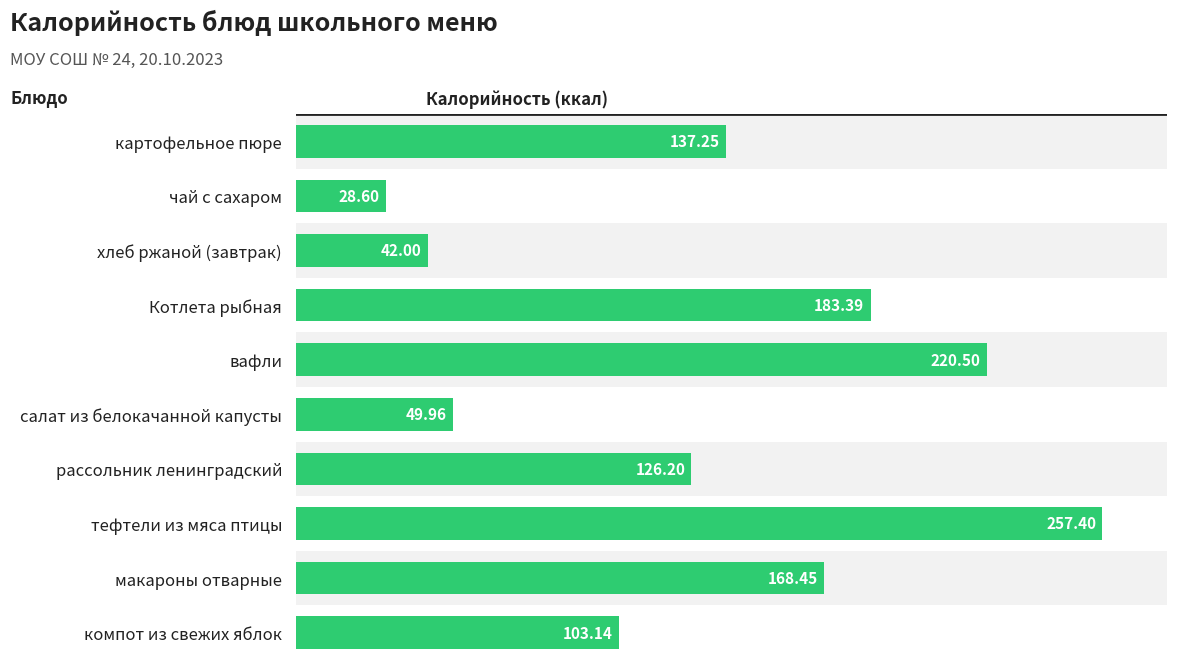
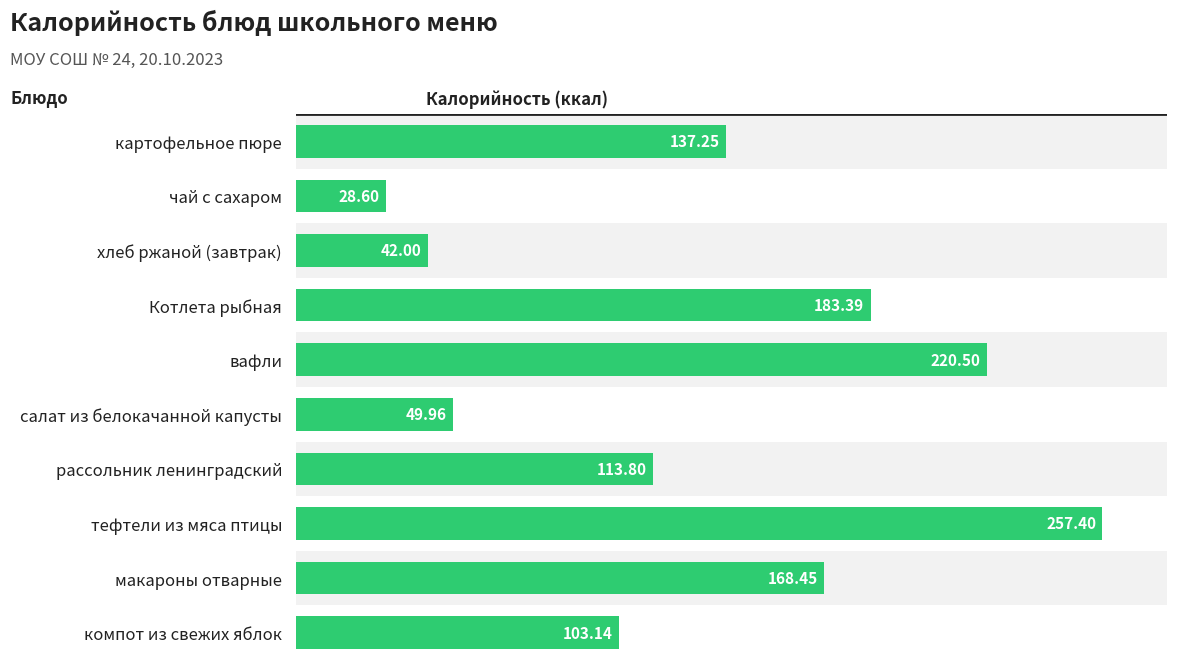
рассольник ленинградский: 126.20 -> 113.80
